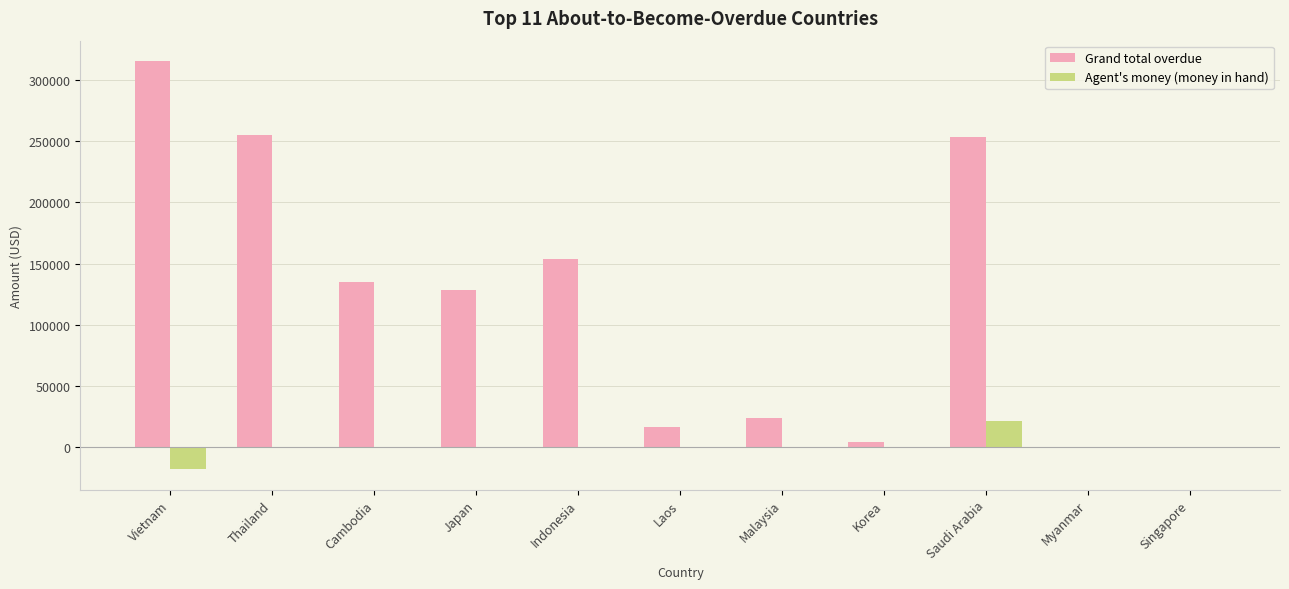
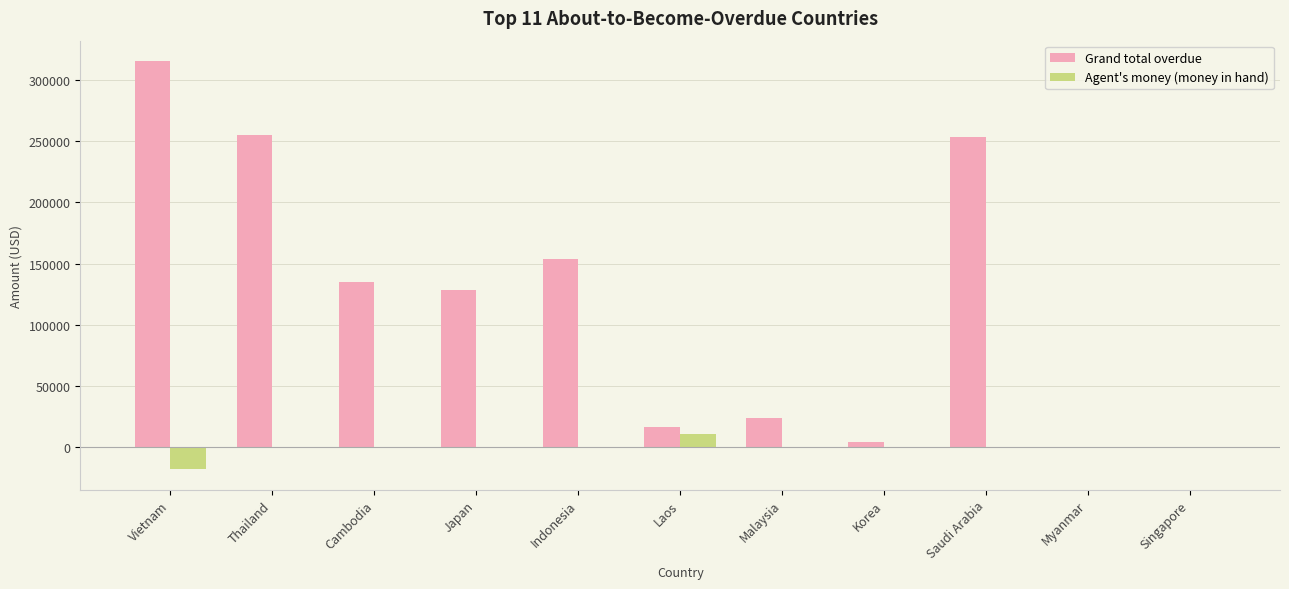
Agent's money (money in hand), Laos: 0 -> 11000
Agent's money (money in hand), Saudi Arabia: 22000 -> 0
